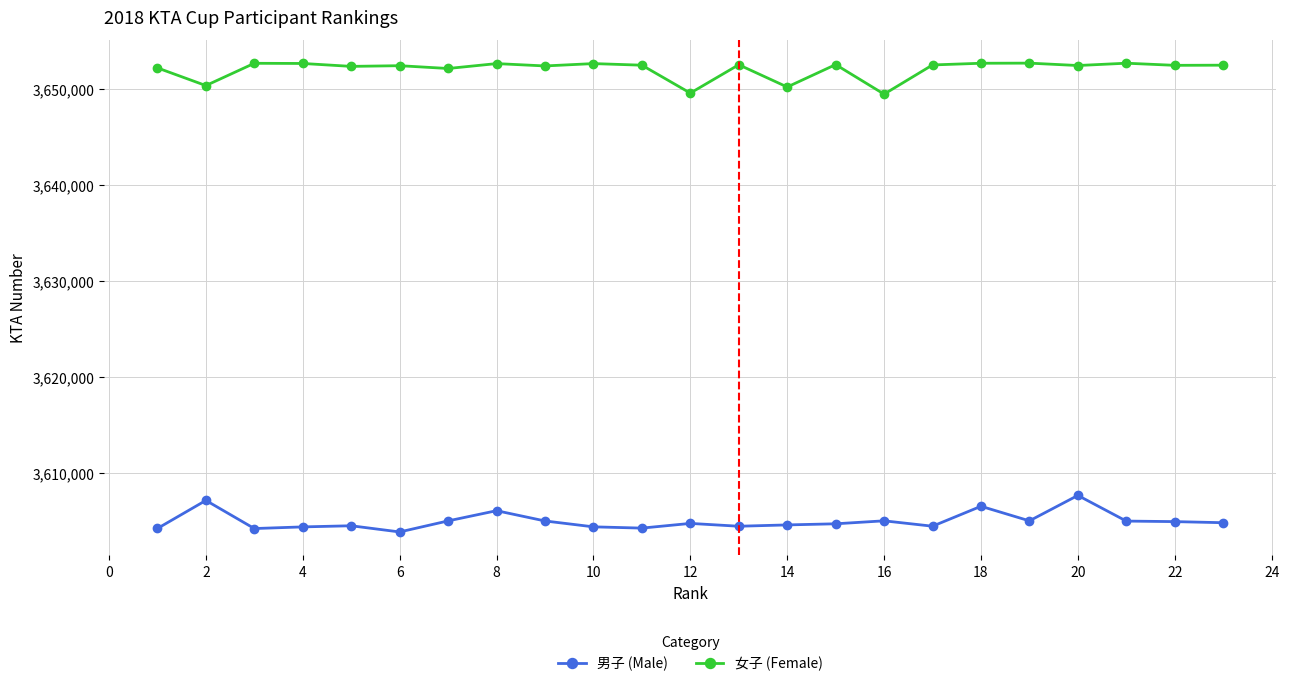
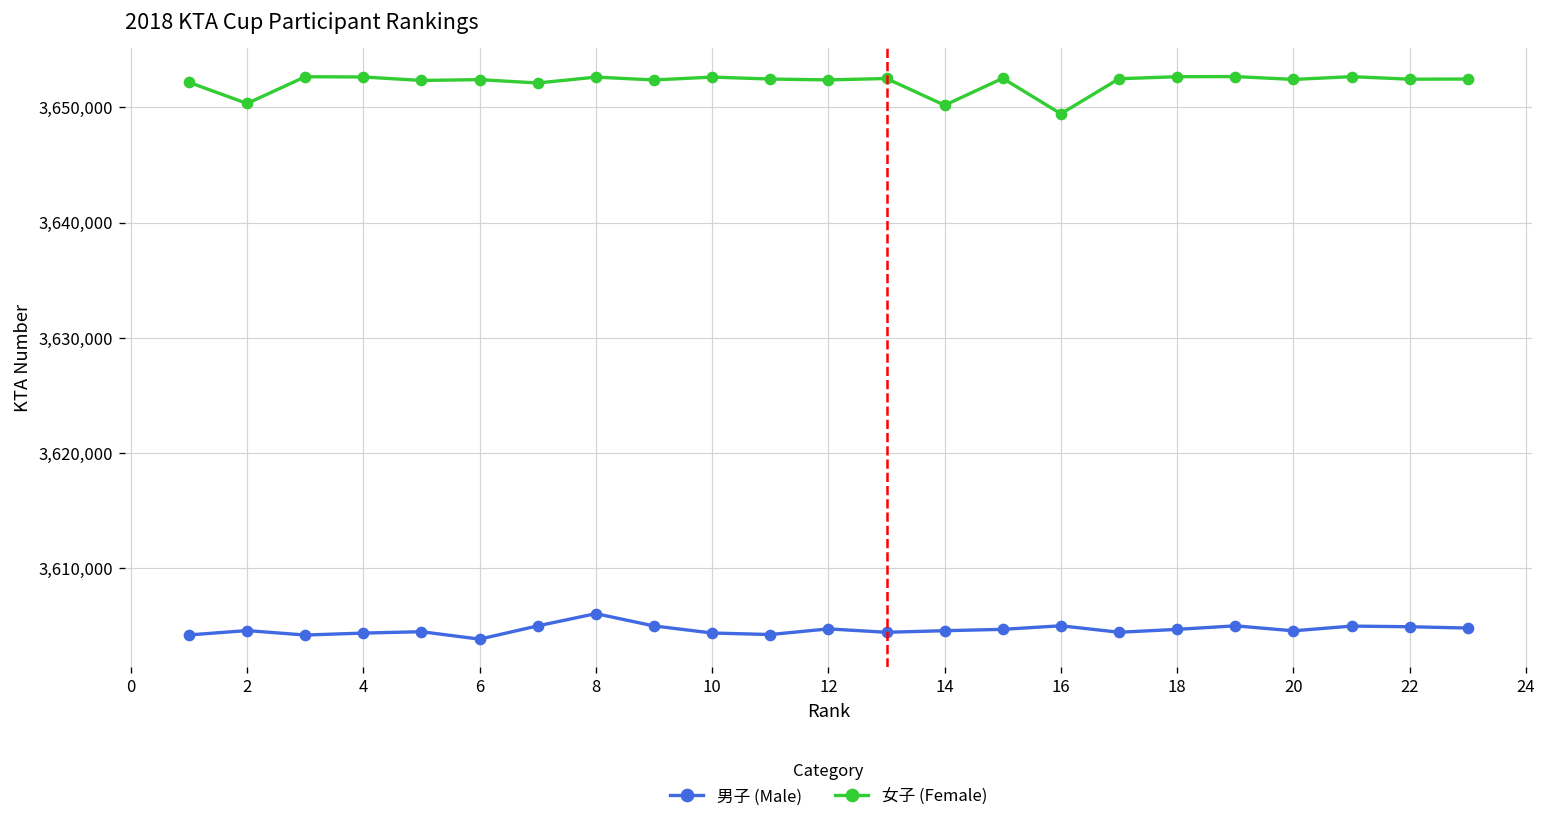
男子 (Male), 2: 3,607,000 -> 3,605,000
女子 (Female), 12: 3,650,000 -> 3,652,000
男子 (Male), 18: 3,606,000 -> 3,605,000
男子 (Male), 20: 3,608,000 -> 3,605,000
